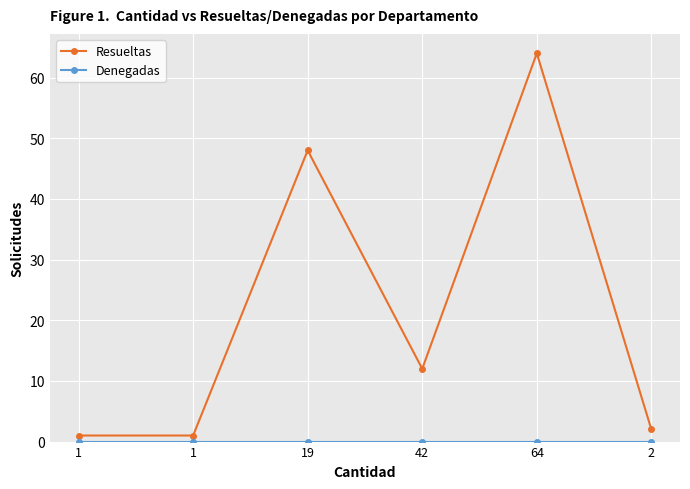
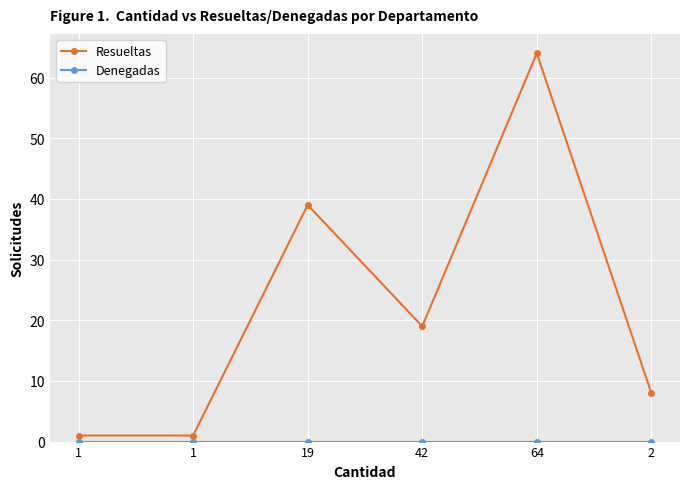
Resueltas, 19: 48 -> 39
Resueltas, 42: 12 -> 19
Resueltas, 2: 2 -> 8
